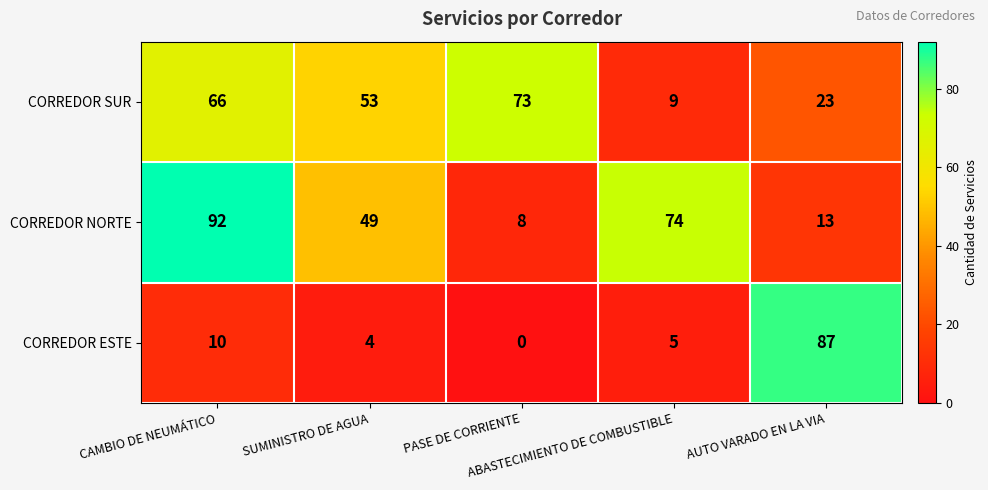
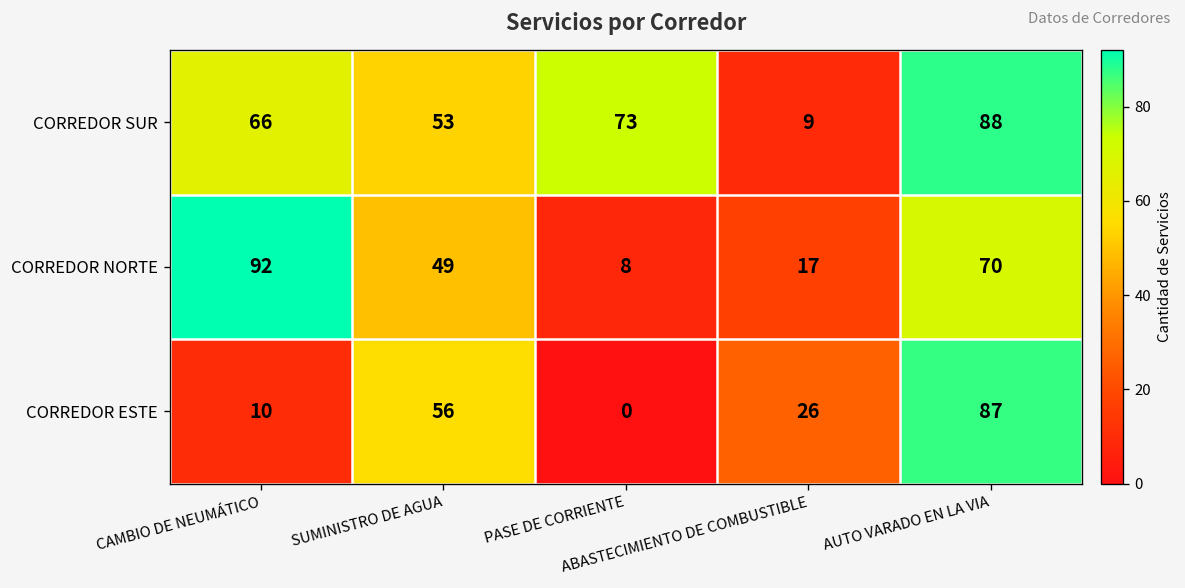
CORREDOR SUR, AUTO VARADO EN LA VIA: 23 -> 88
CORREDOR NORTE, ABASTECIMIENTO DE COMBUSTIBLE: 74 -> 17
CORREDOR NORTE, AUTO VARADO EN LA VIA: 13 -> 70
CORREDOR ESTE, SUMINISTRO DE AGUA: 4 -> 56
CORREDOR ESTE, ABASTECIMIENTO DE COMBUSTIBLE: 5 -> 26
